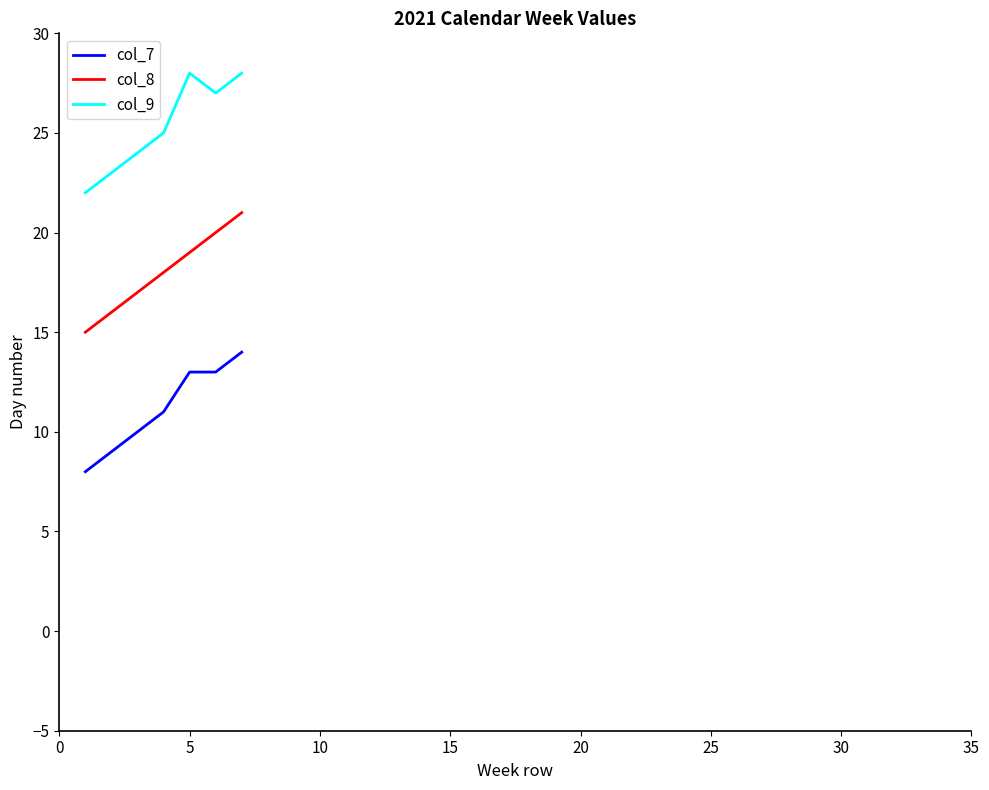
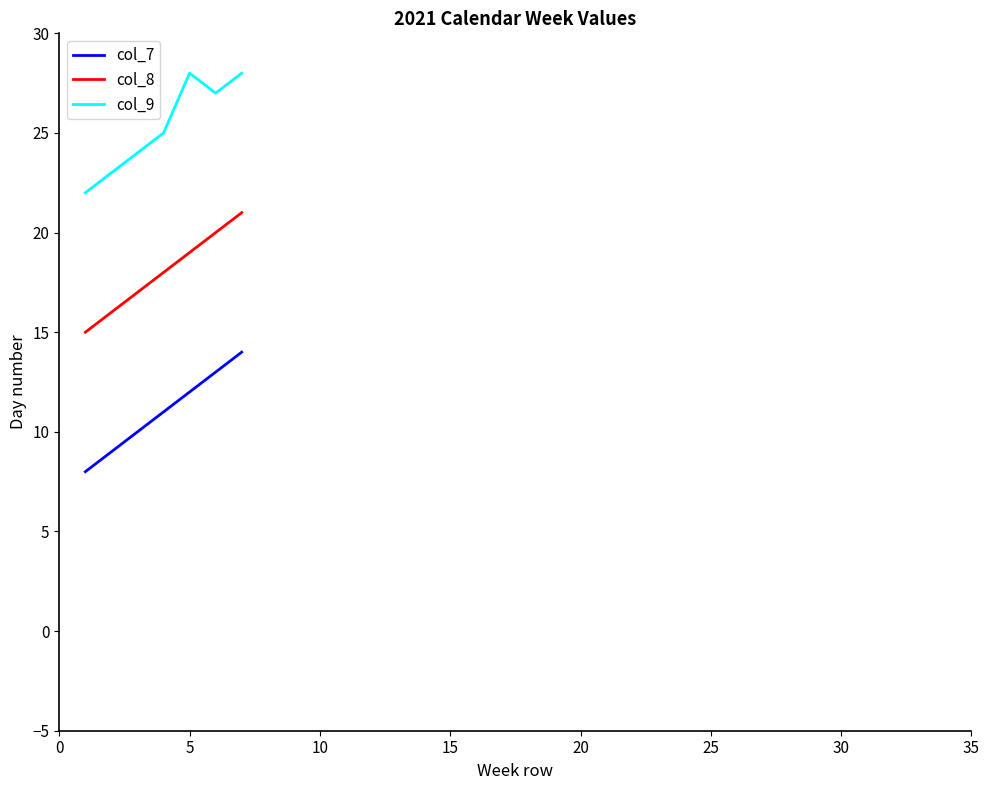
col_7, 5: 13 -> 12
